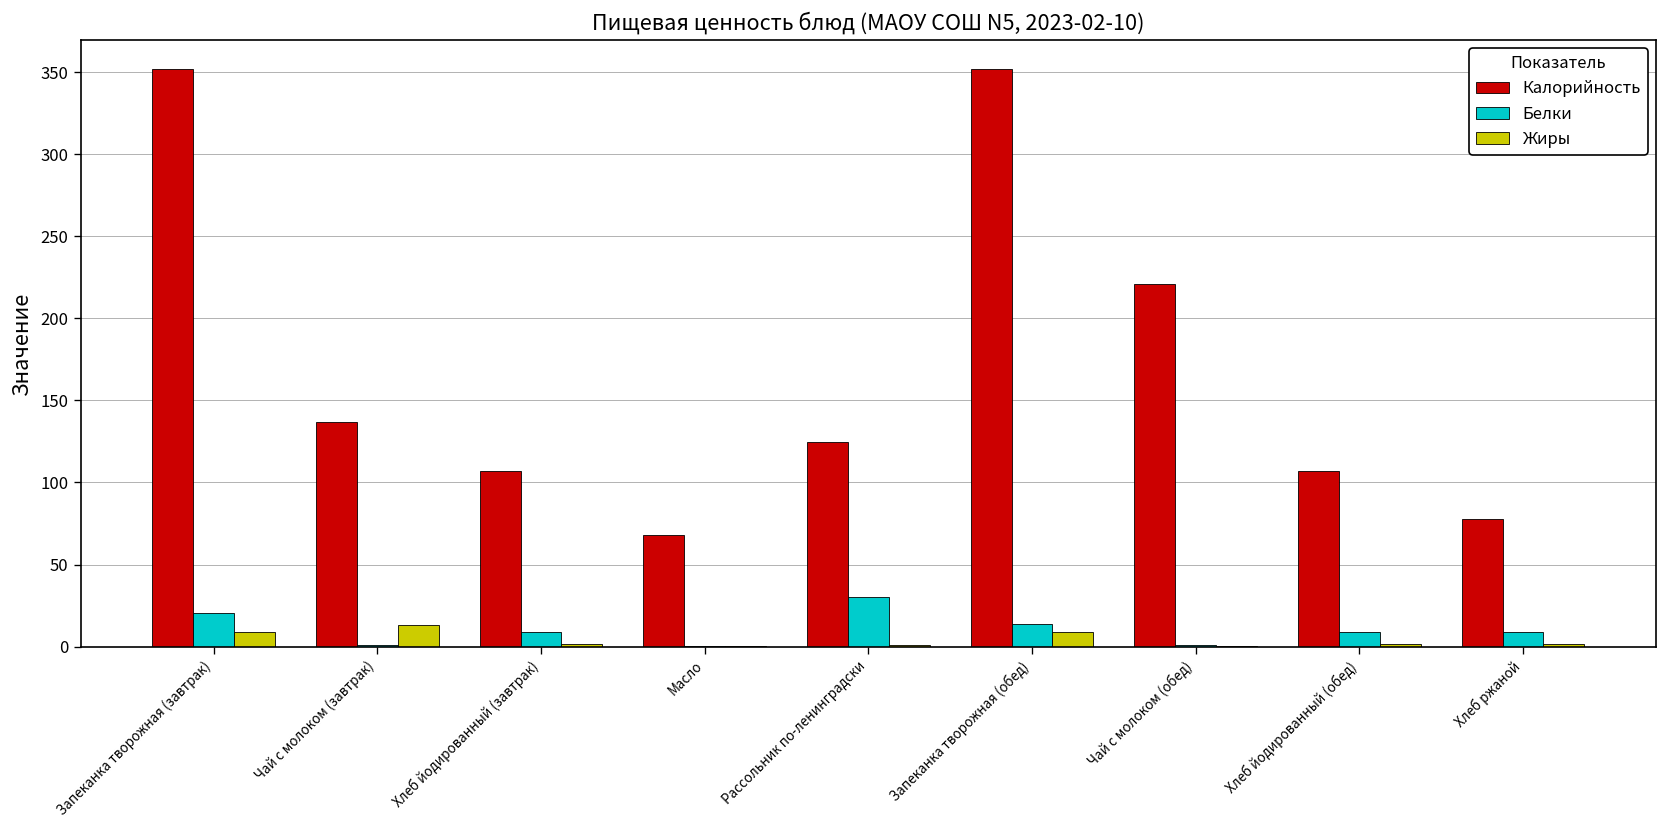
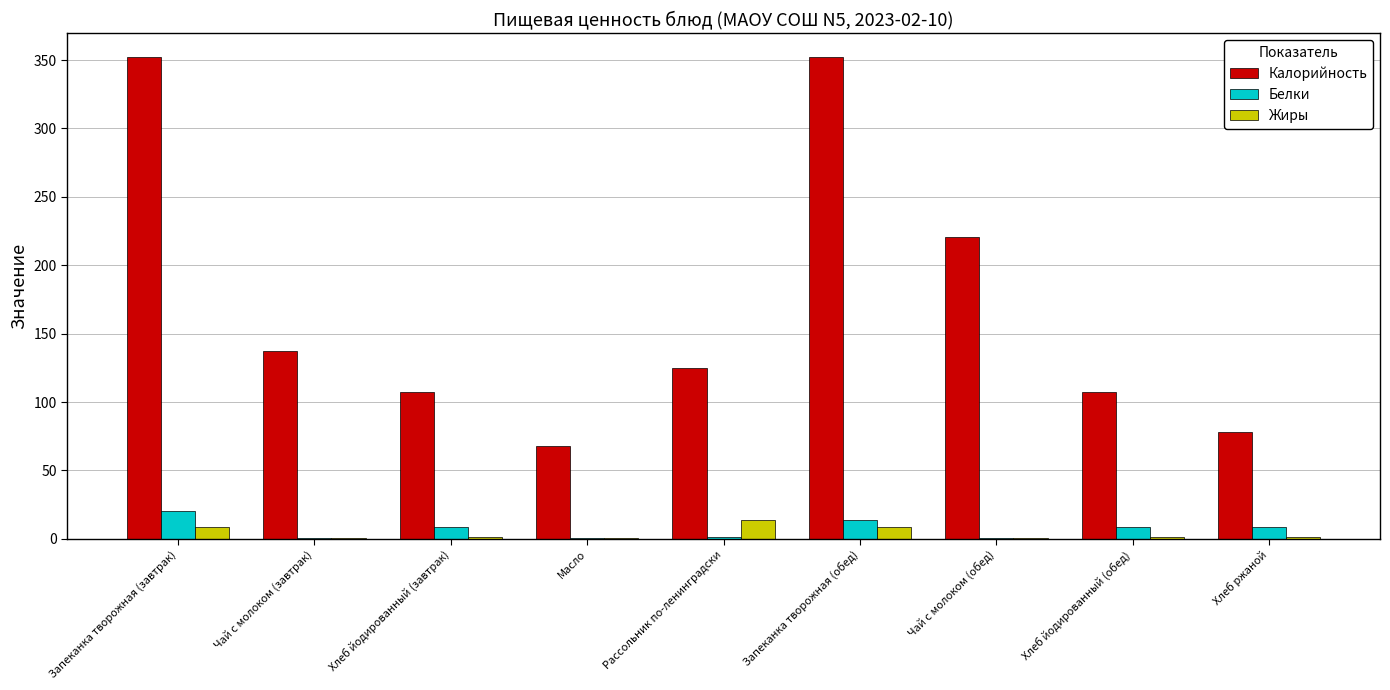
Жиры, Чай с молоком (завтрак): 13 -> 0
Белки, Рассольник по-ленинградски: 30 -> 1
Жиры, Рассольник по-ленинградски: 1 -> 14
